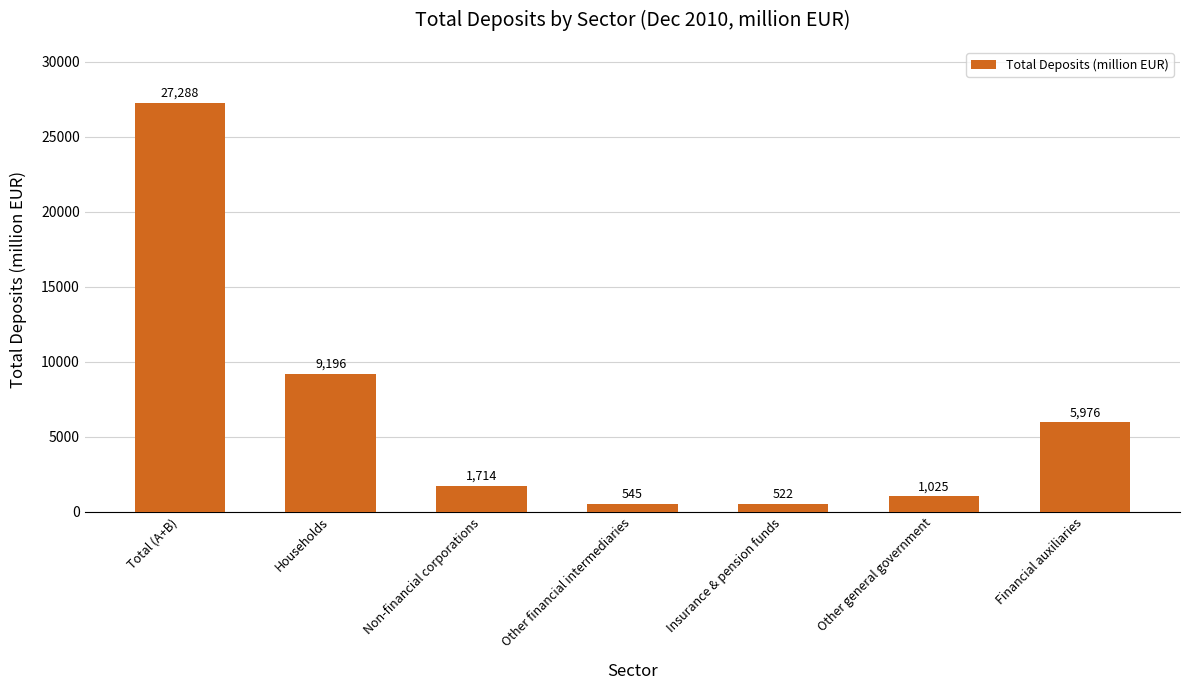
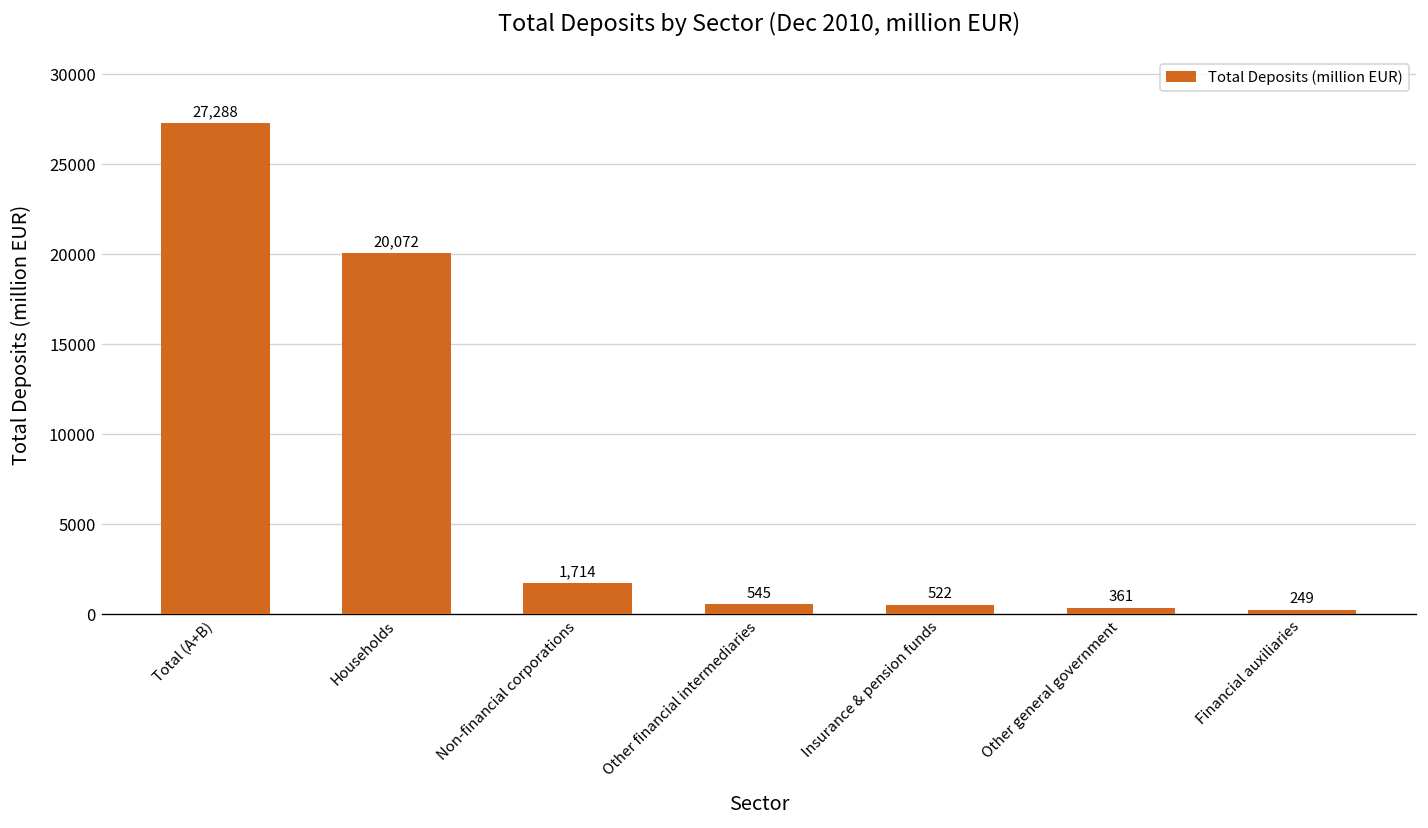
Households: 9,196 -> 20,072
Other general government: 1,025 -> 361
Financial auxiliaries: 5,976 -> 249
